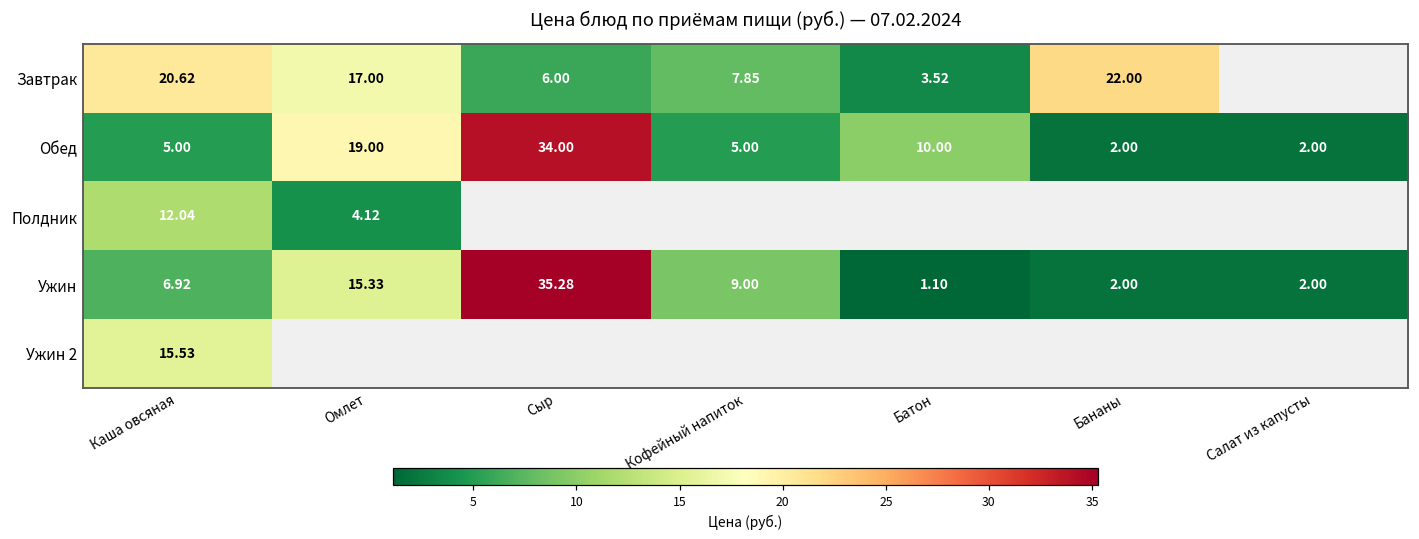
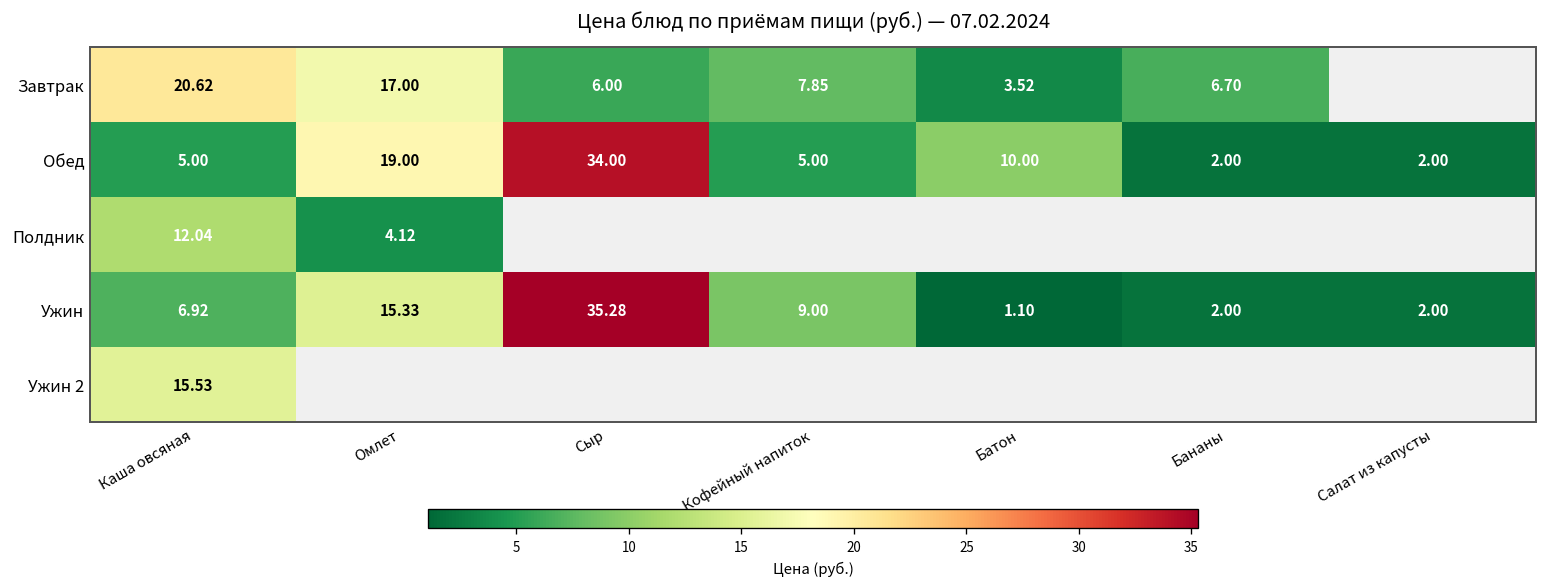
Завтрак, Бананы: 22.00 -> 6.70
